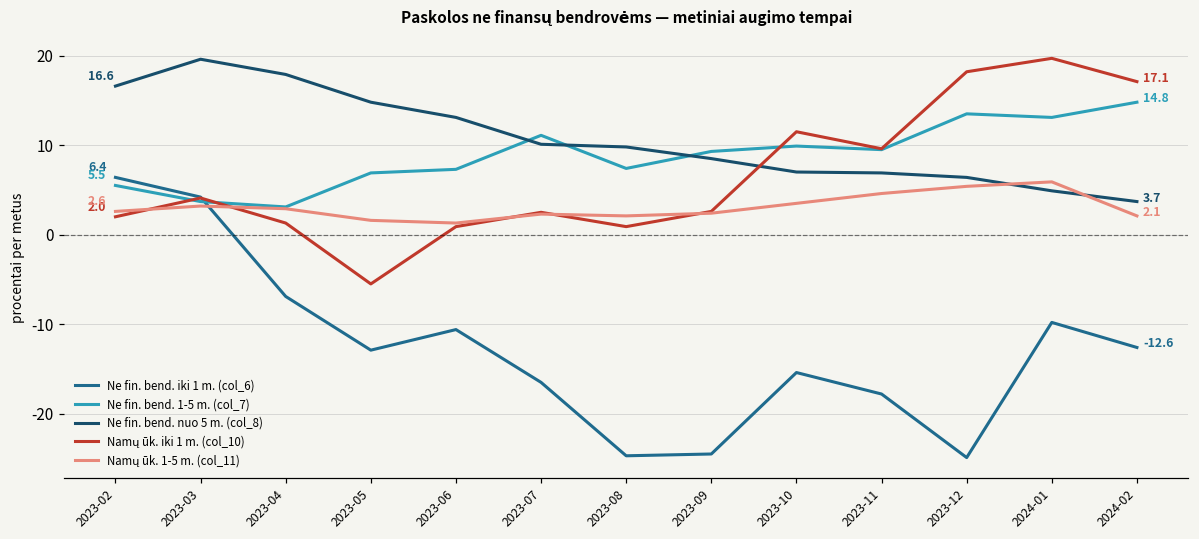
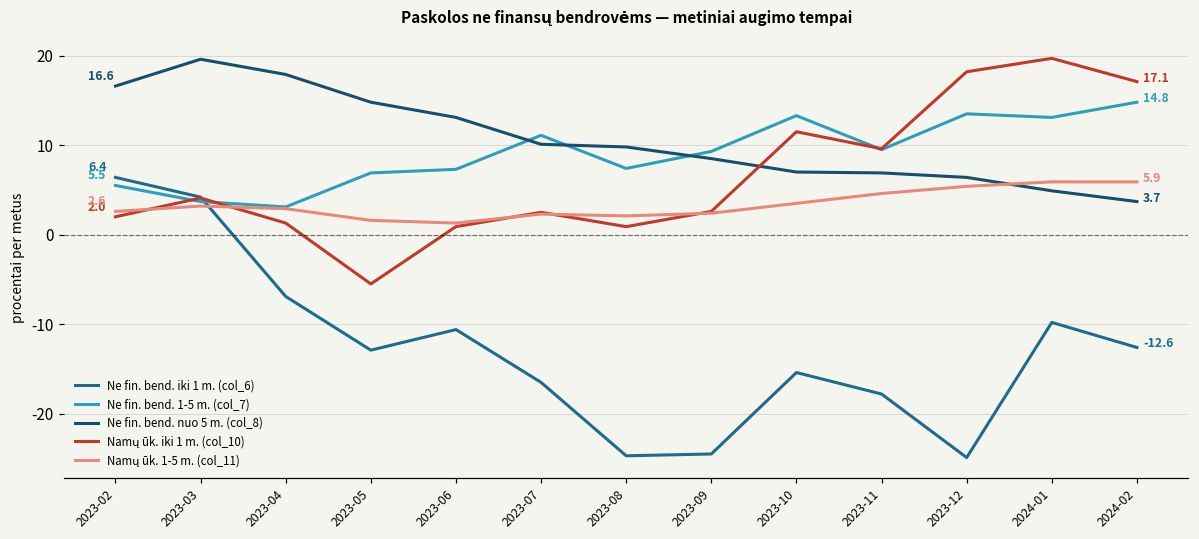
Ne fin. bend. 1-5 m. (col_7), 2023-10: 10 -> 13
Namų ūk. 1-5 m. (col_11), 2024-02: 2.1 -> 5.9
